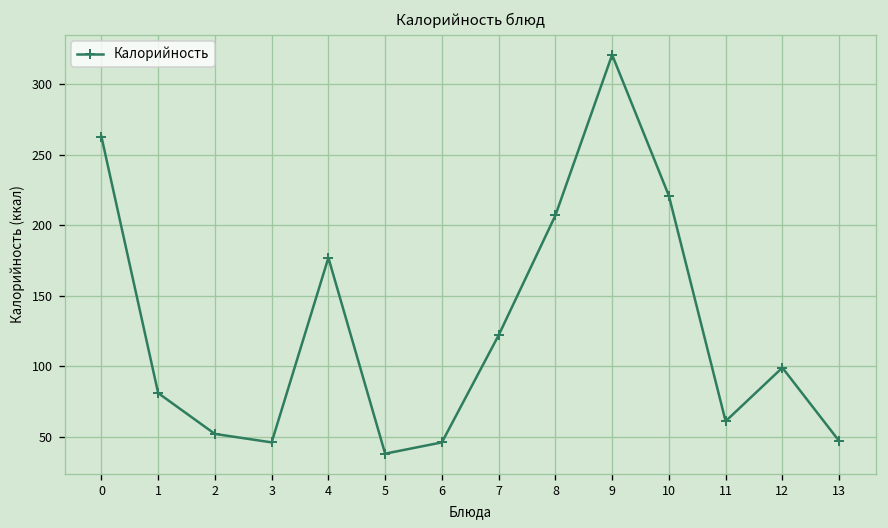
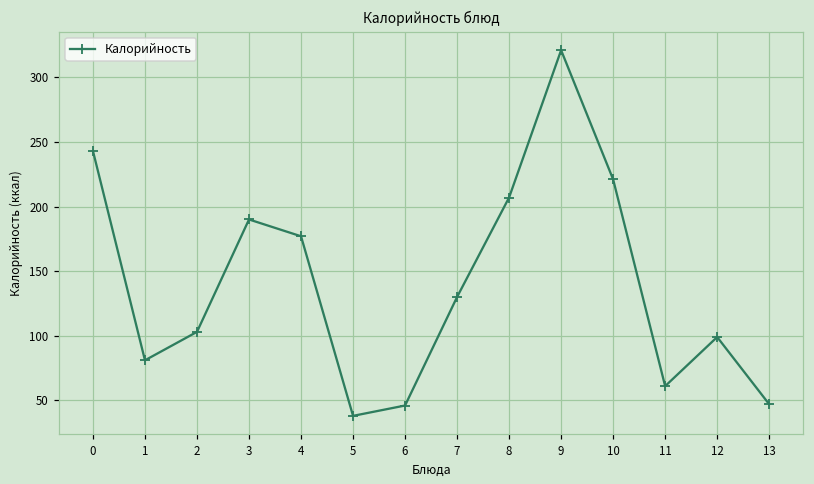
0: 263 -> 243
2: 52 -> 103
3: 46 -> 190
7: 122 -> 130
